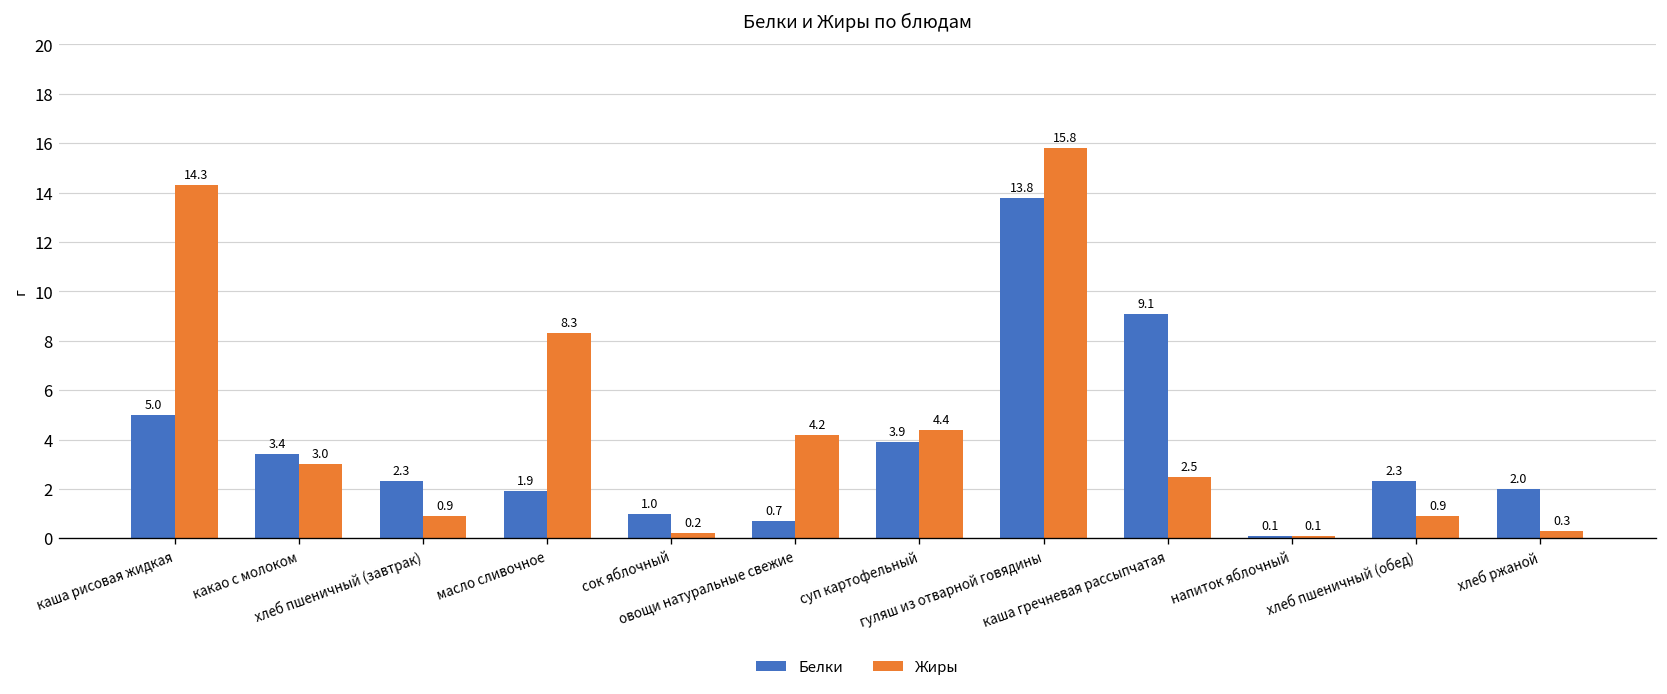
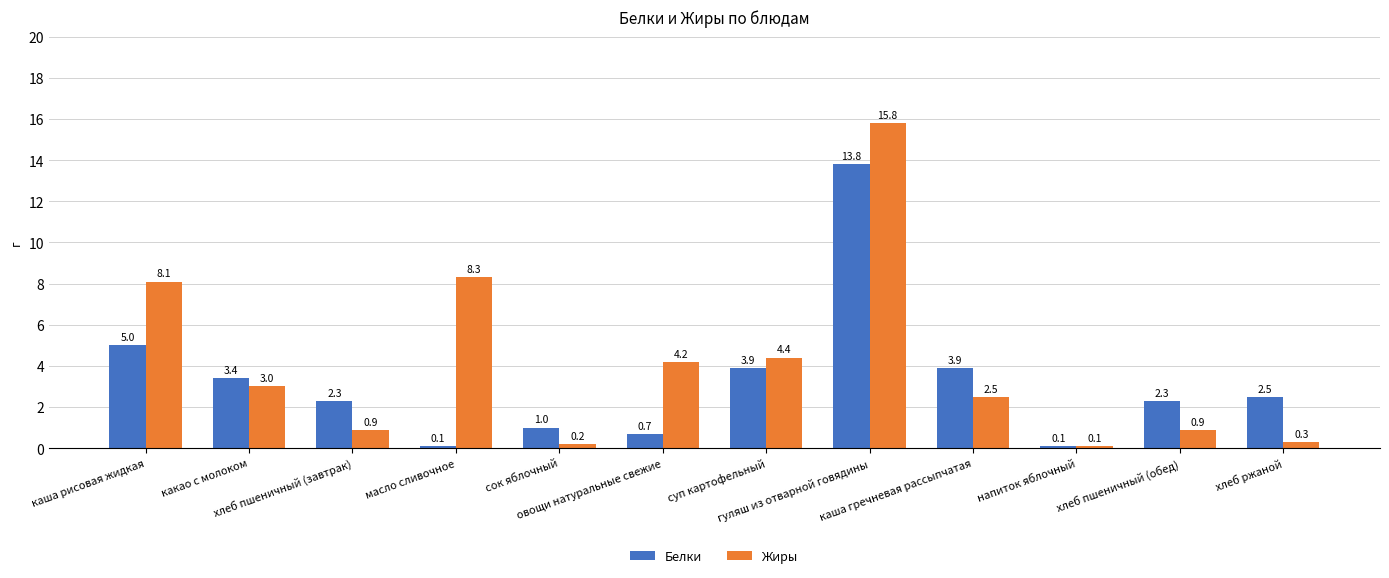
Жиры, каша рисовая жидкая: 14.3 -> 8.1
Белки, масло сливочное: 1.9 -> 0.1
Белки, каша гречневая рассыпчатая: 9.1 -> 3.9
Белки, хлеб ржаной: 2.0 -> 2.5
